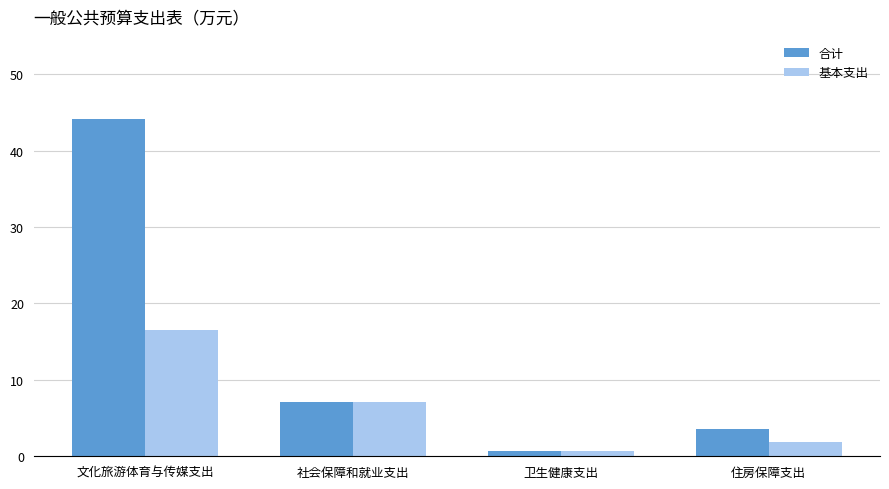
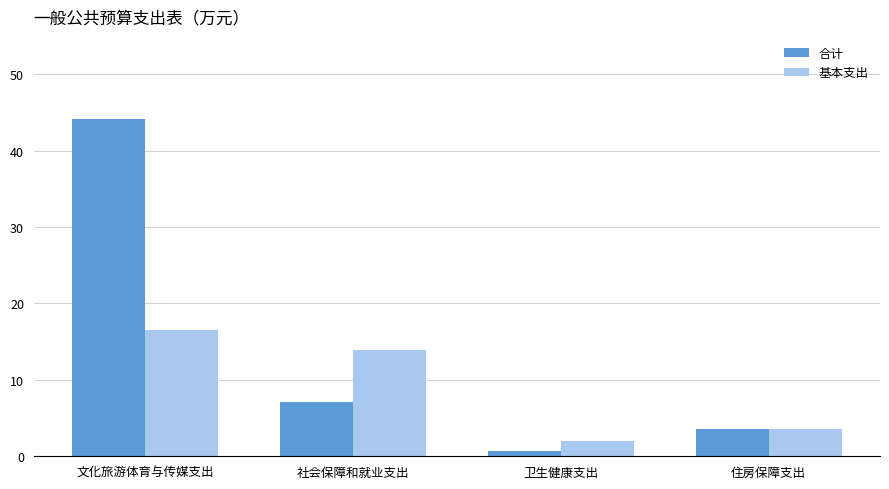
基本支出, 社会保障和就业支出: 7 -> 14
基本支出, 卫生健康支出: 1 -> 2
基本支出, 住房保障支出: 2 -> 4
